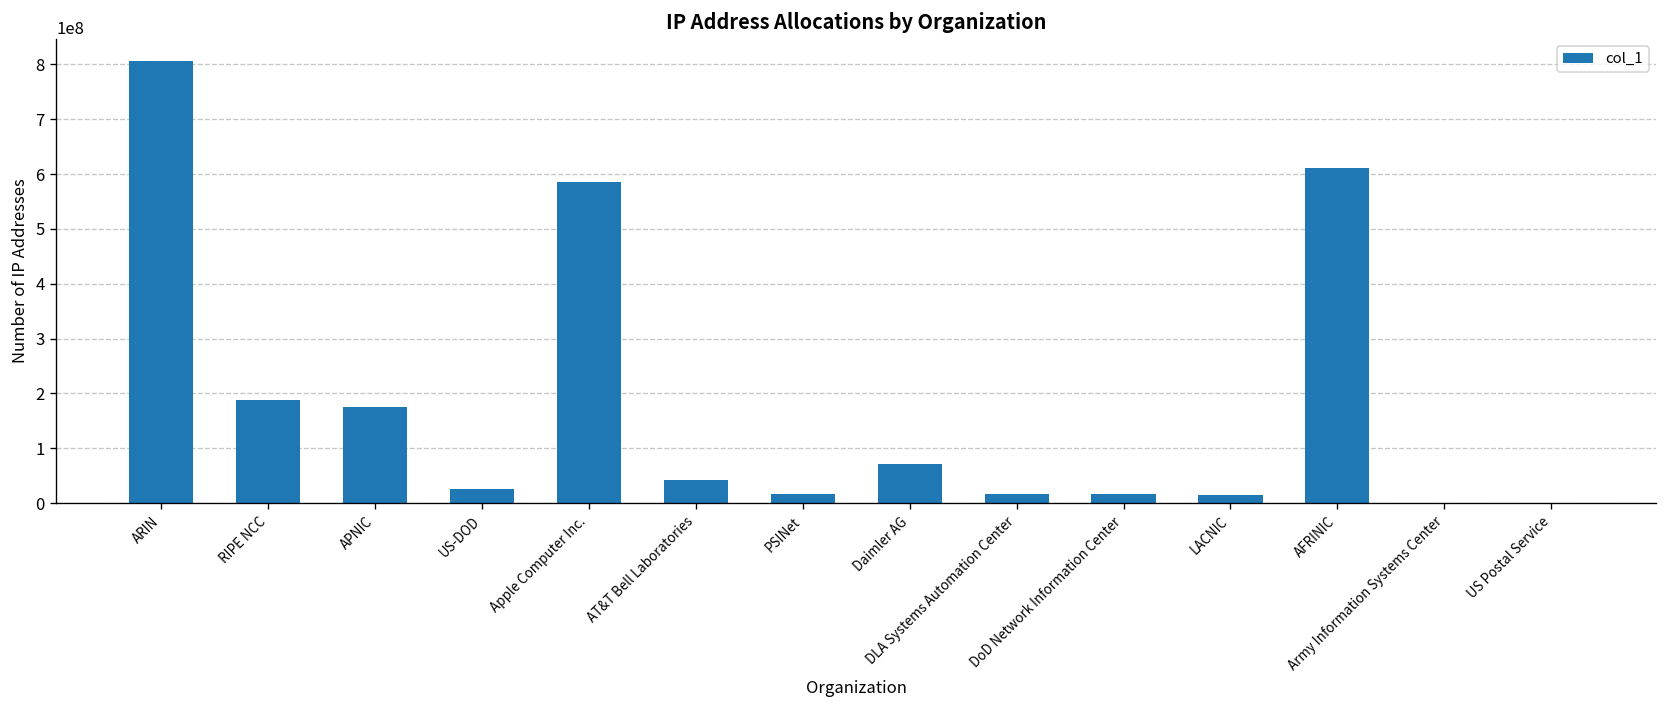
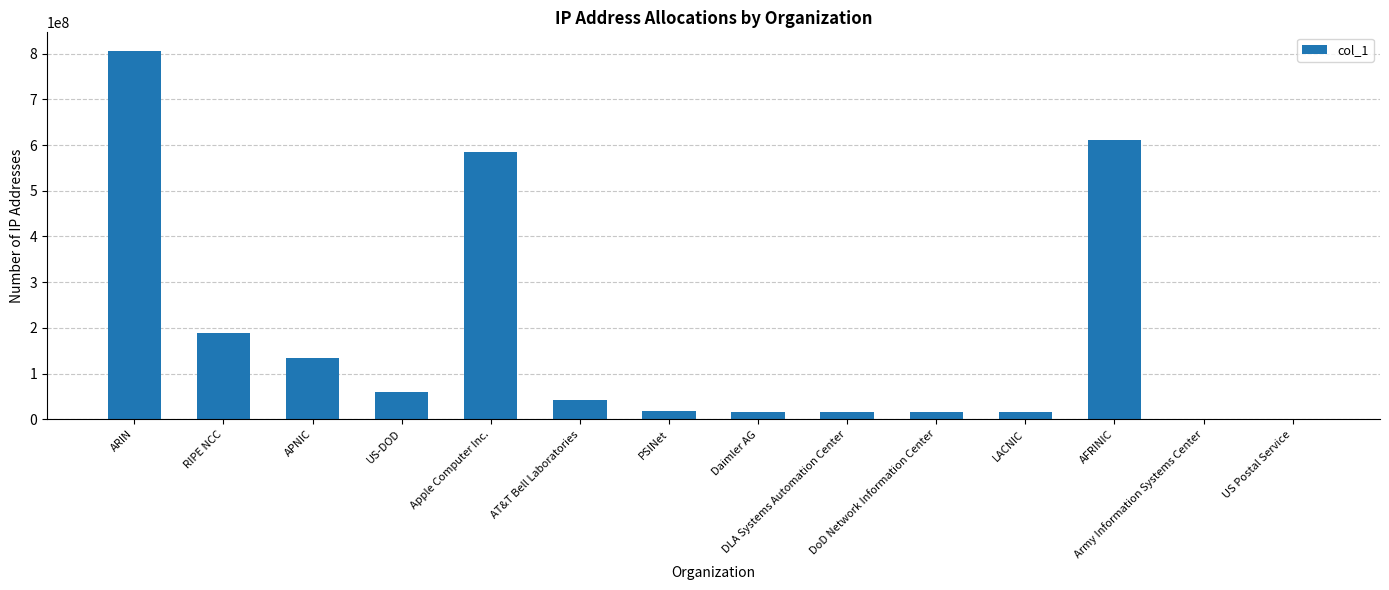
APNIC: 180000000 -> 130000000
US-DOD: 30000000 -> 60000000
Daimler AG: 70000000 -> 20000000
